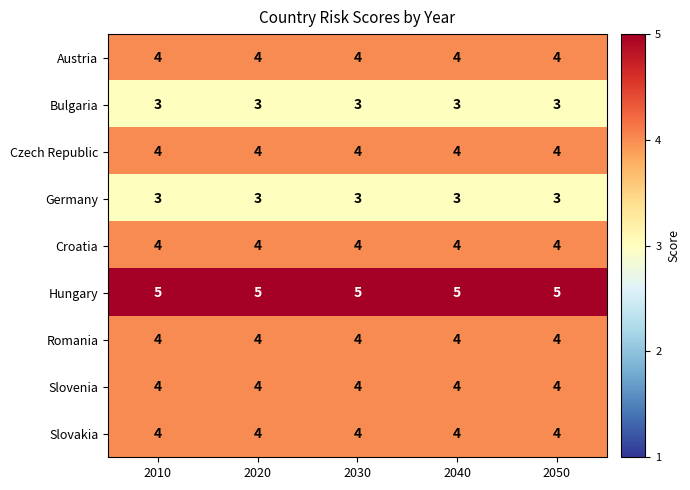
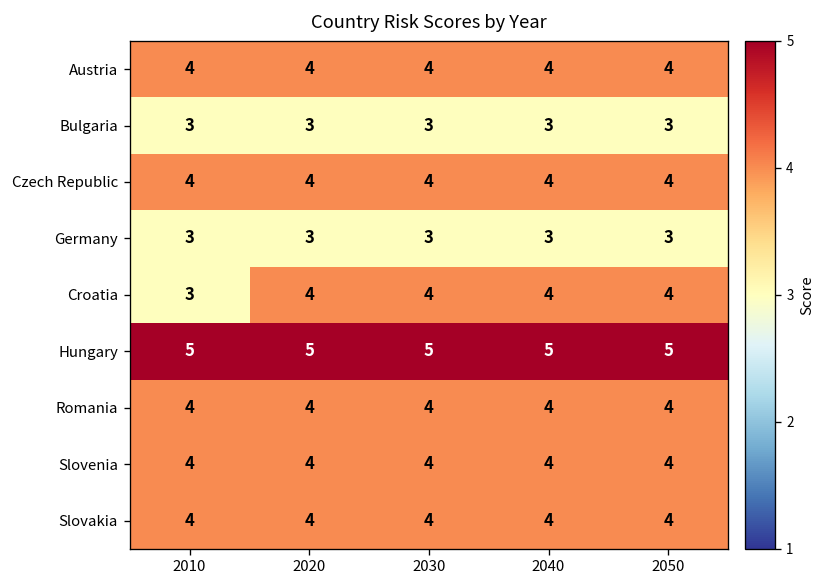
Croatia, 2010: 4 -> 3
